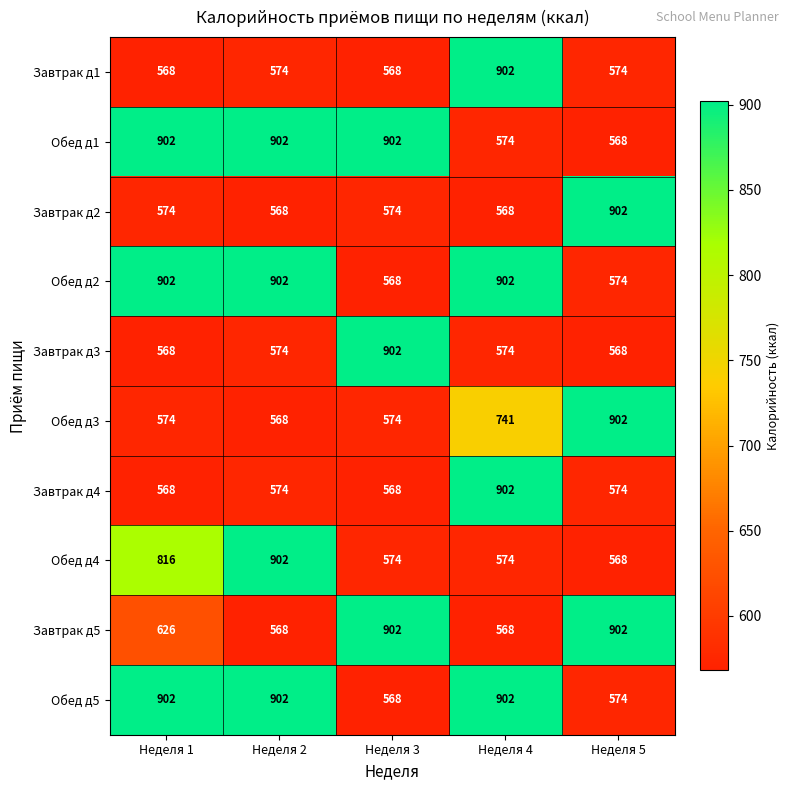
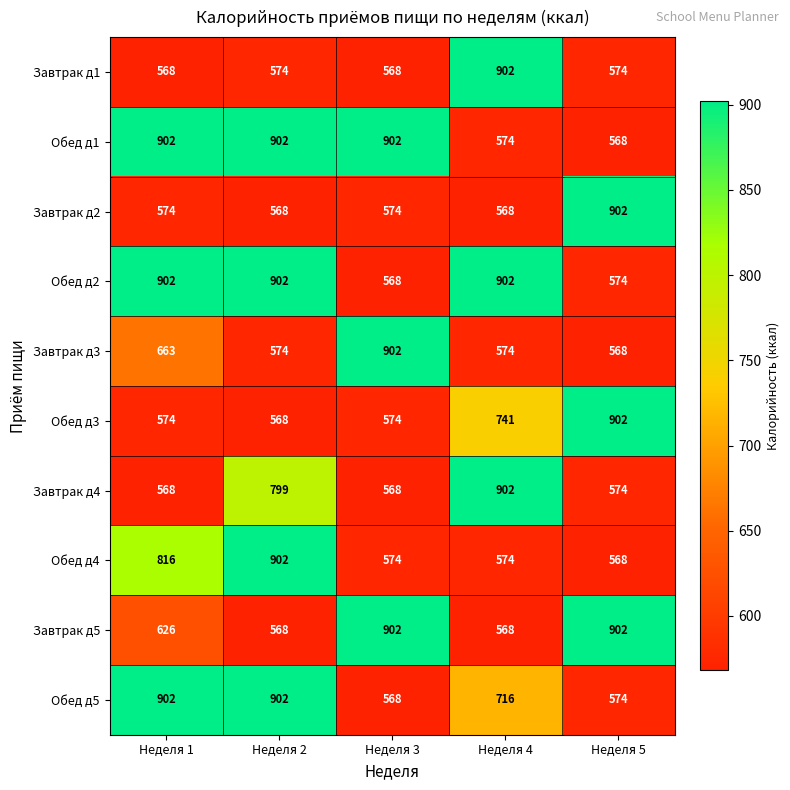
Завтрак д3, Неделя 1: 568 -> 663
Завтрак д4, Неделя 2: 574 -> 799
Обед д5, Неделя 4: 902 -> 716
